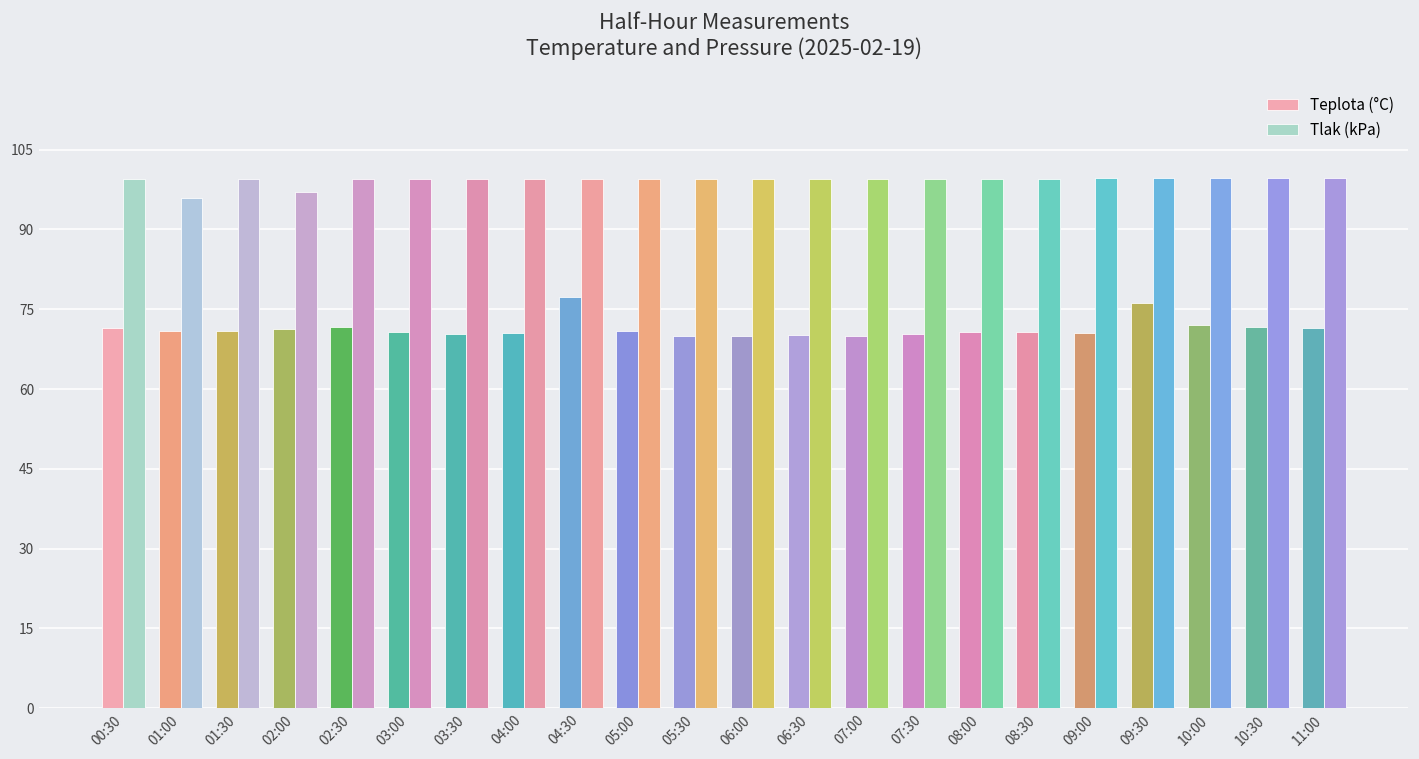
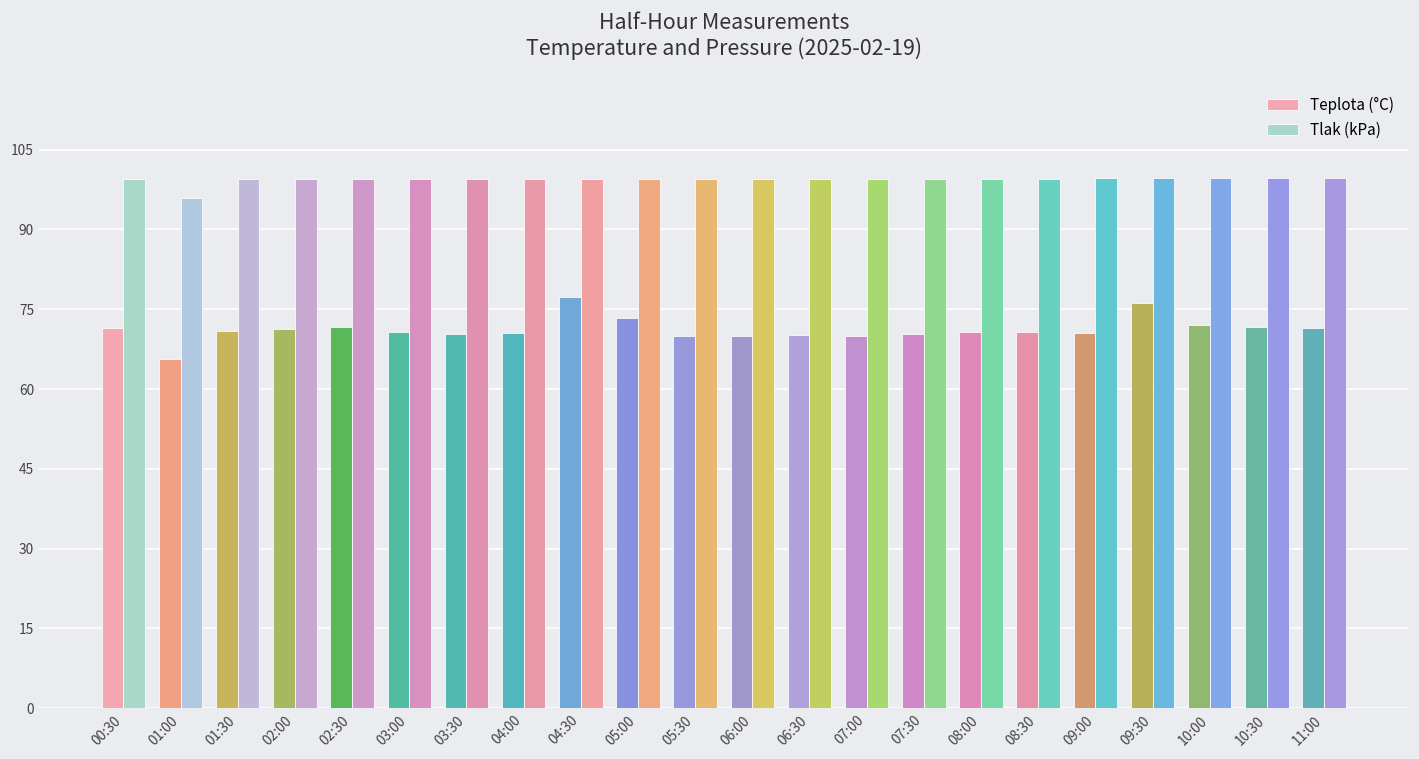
Teplota (°C), 01:00: 71 -> 66
Tlak (kPa), 02:00: 97 -> 99
Teplota (°C), 05:00: 71 -> 73
